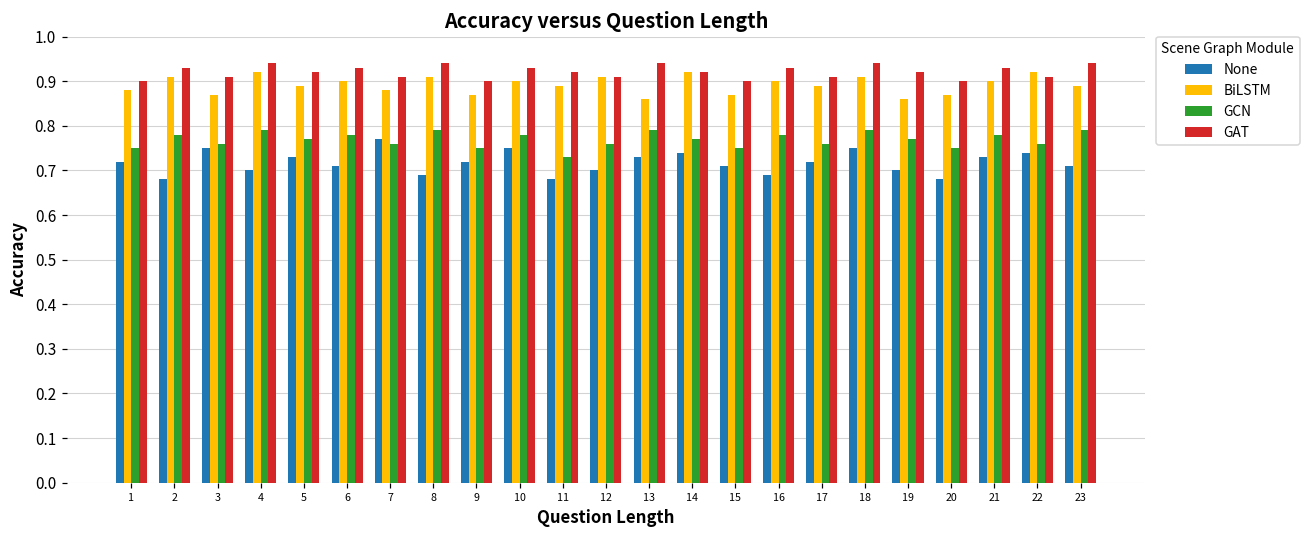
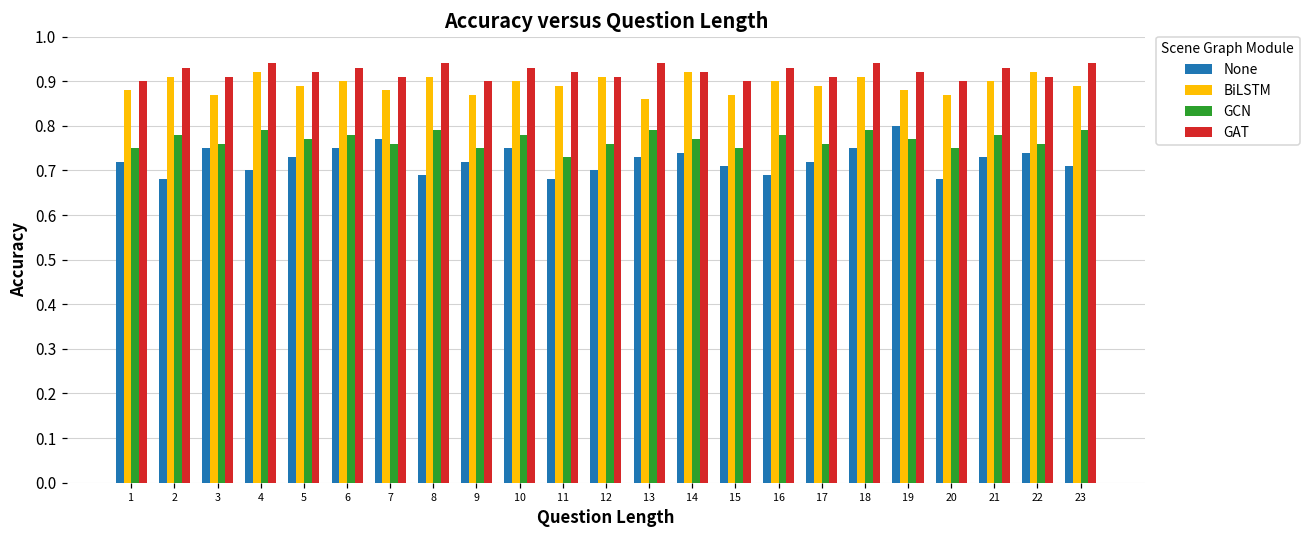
None, 6: 0.71 -> 0.75
None, 19: 0.7 -> 0.8
BiLSTM, 19: 0.86 -> 0.88
